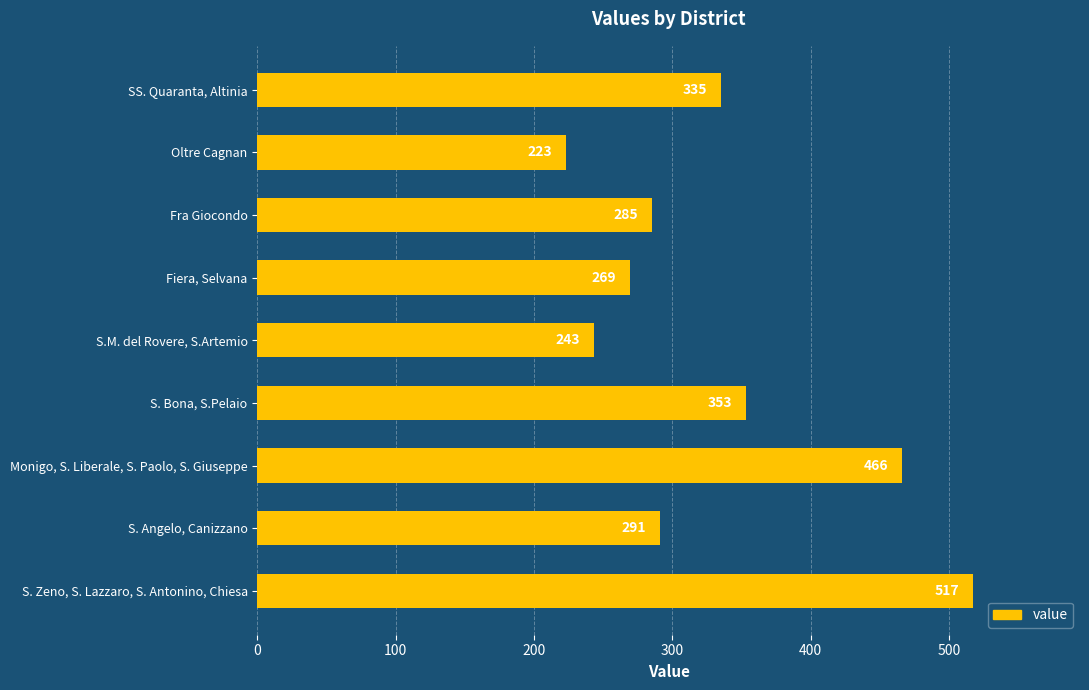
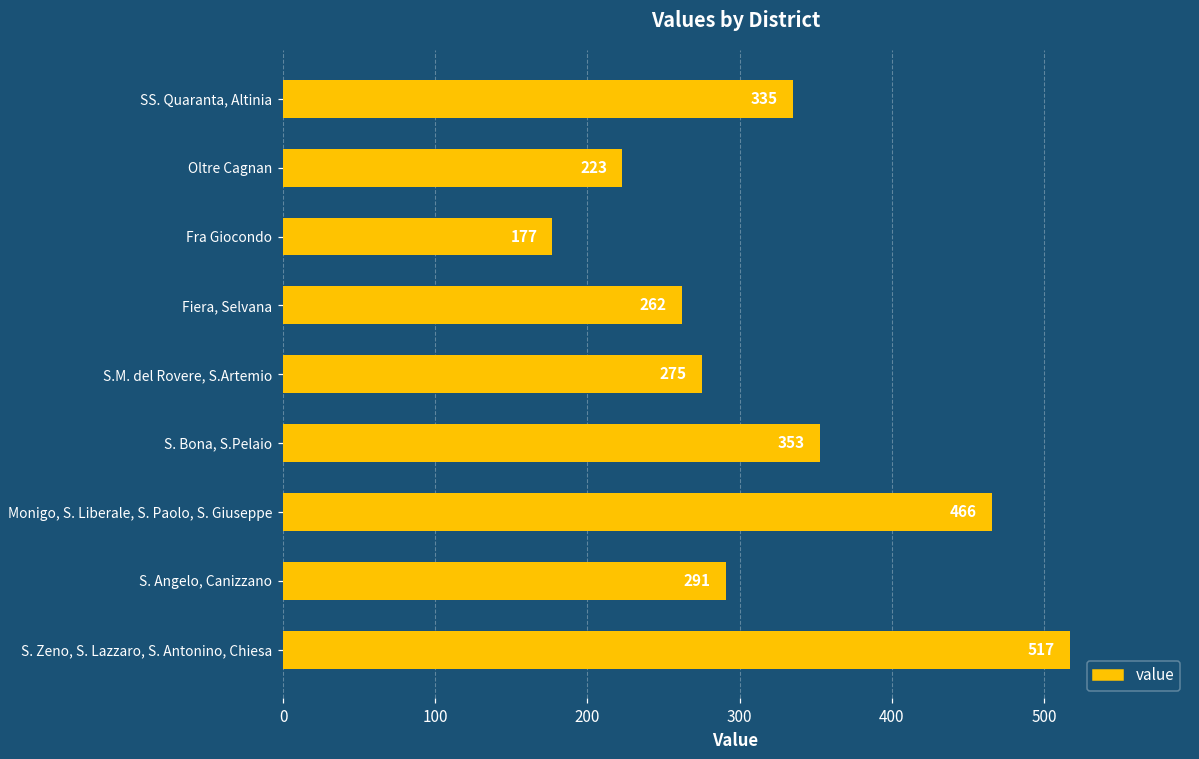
Fra Giocondo: 285 -> 177
Fiera, Selvana: 269 -> 262
S.M. del Rovere, S.Artemio: 243 -> 275
